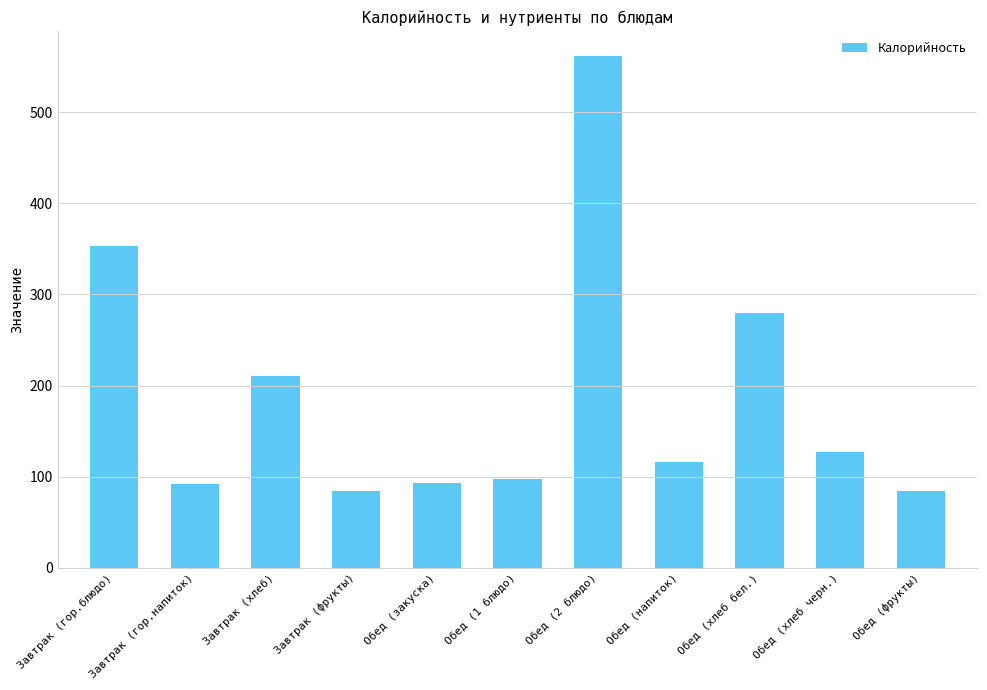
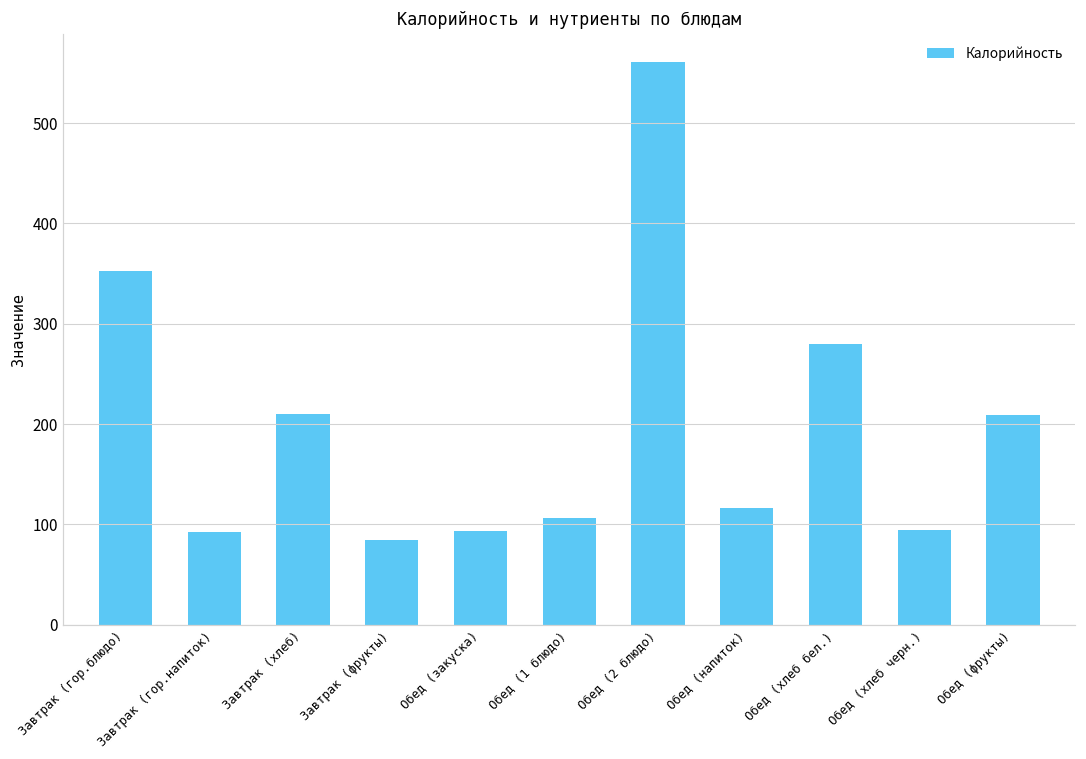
Обед (1 блюдо): 100 -> 110
Обед (хлеб черн.): 130 -> 90
Обед (фрукты): 80 -> 210
